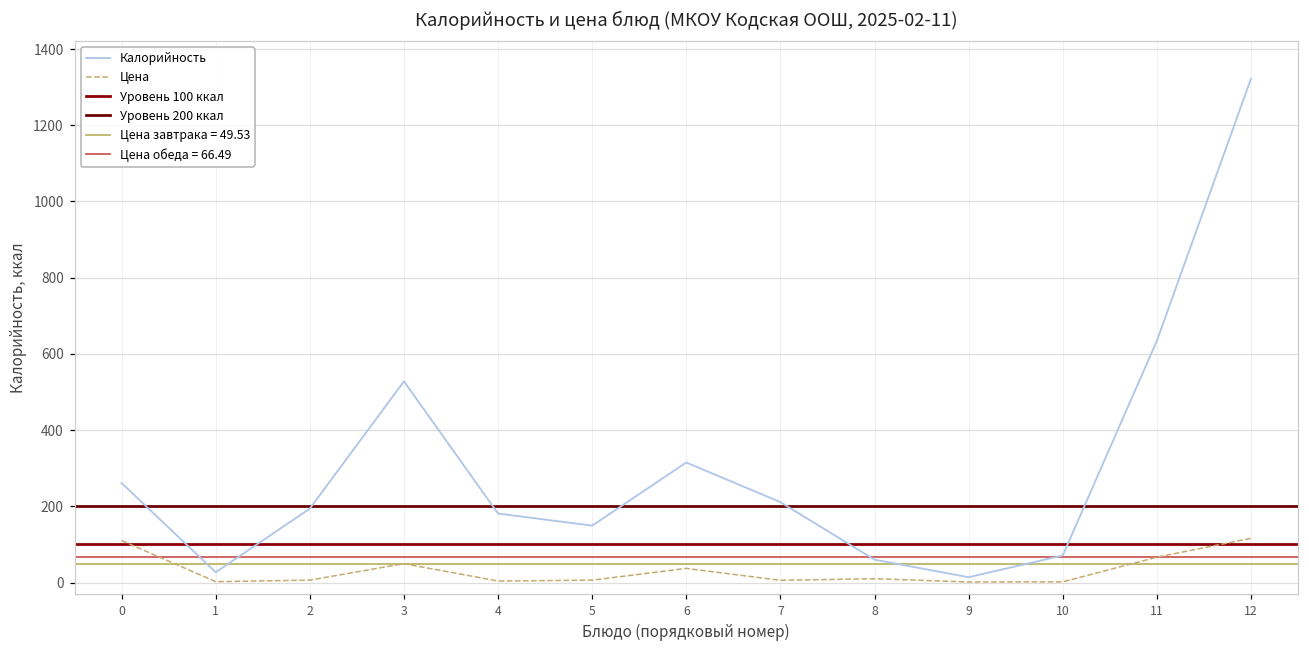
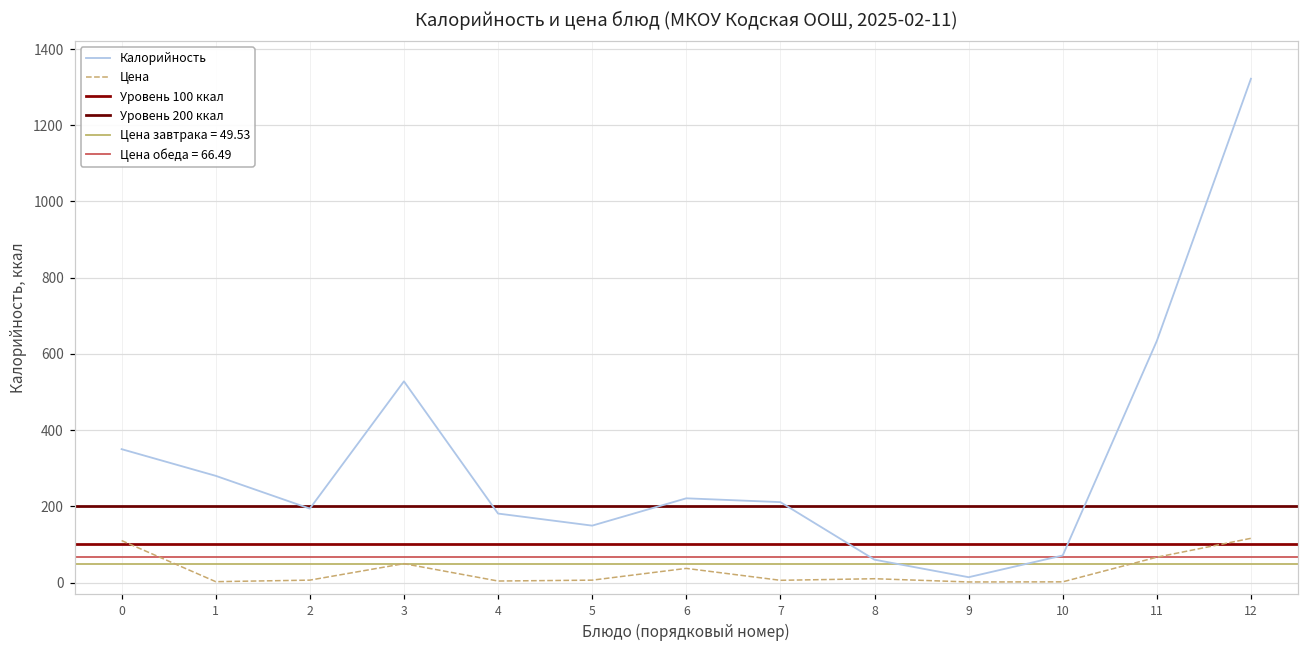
Калорийность, 0: 260 -> 350
Калорийность, 1: 30 -> 280
Калорийность, 6: 320 -> 220
